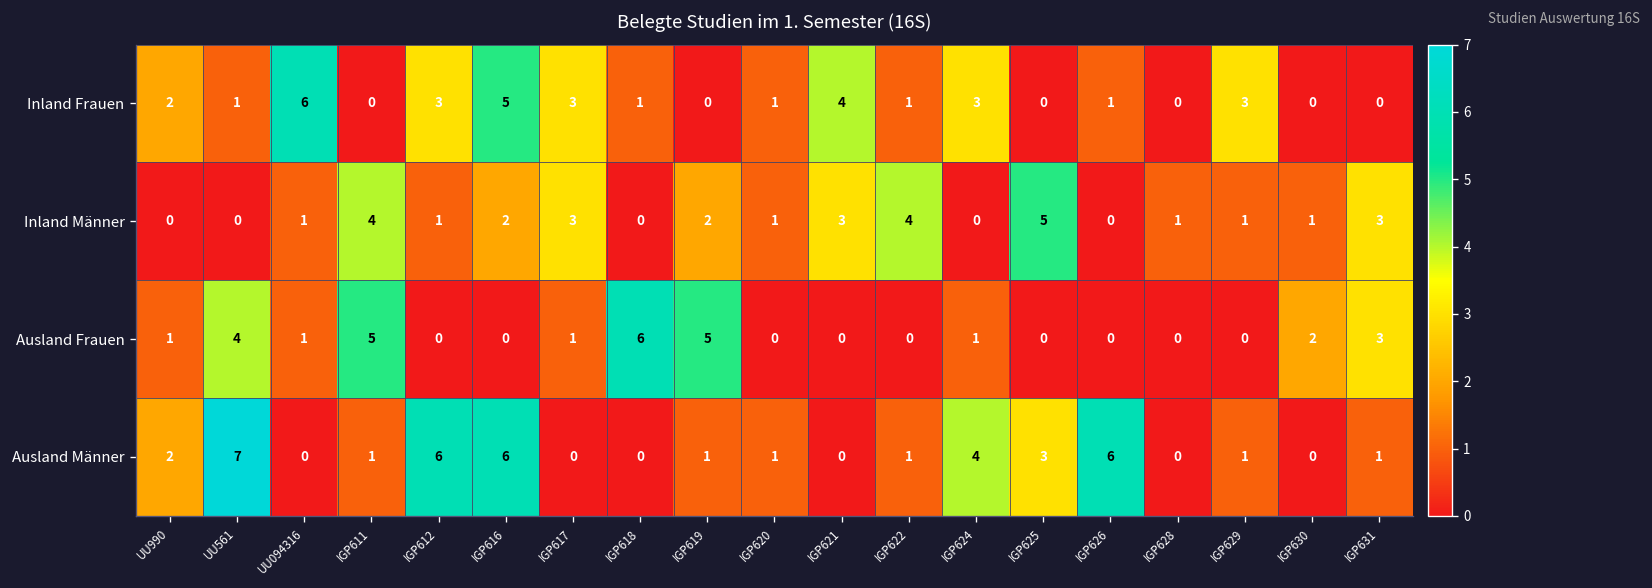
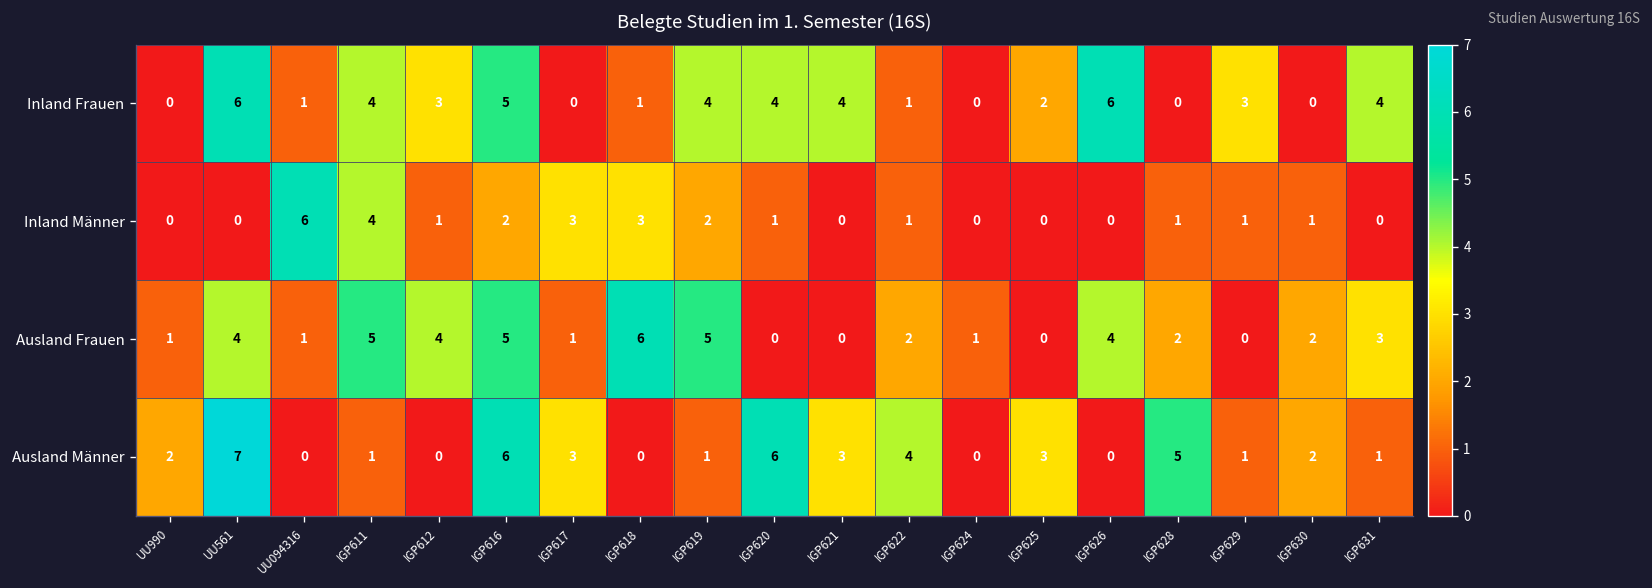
Inland Frauen, UU990: 2 -> 0
Inland Frauen, UU561: 1 -> 6
Inland Frauen, UU094316: 6 -> 1
Inland Frauen, IGP611: 0 -> 4
Inland Frauen, IGP617: 3 -> 0
Inland Frauen, IGP619: 0 -> 4
Inland Frauen, IGP620: 1 -> 4
Inland Frauen, IGP624: 3 -> 0
Inland Frauen, IGP625: 0 -> 2
Inland Frauen, IGP626: 1 -> 6
Inland Frauen, IGP631: 0 -> 4
Inland Männer, UU094316: 1 -> 6
Inland Männer, IGP618: 0 -> 3
Inland Männer, IGP621: 3 -> 0
Inland Männer, IGP622: 4 -> 1
Inland Männer, IGP625: 5 -> 0
Inland Männer, IGP631: 3 -> 0
Ausland Frauen, IGP612: 0 -> 4
Ausland Frauen, IGP616: 0 -> 5
Ausland Frauen, IGP622: 0 -> 2
Ausland Frauen, IGP626: 0 -> 4
Ausland Frauen, IGP628: 0 -> 2
Ausland Männer, IGP612: 6 -> 0
Ausland Männer, IGP617: 0 -> 3
Ausland Männer, IGP620: 1 -> 6
Ausland Männer, IGP621: 0 -> 3
Ausland Männer, IGP622: 1 -> 4
Ausland Männer, IGP624: 4 -> 0
Ausland Männer, IGP626: 6 -> 0
Ausland Männer, IGP628: 0 -> 5
Ausland Männer, IGP630: 0 -> 2
